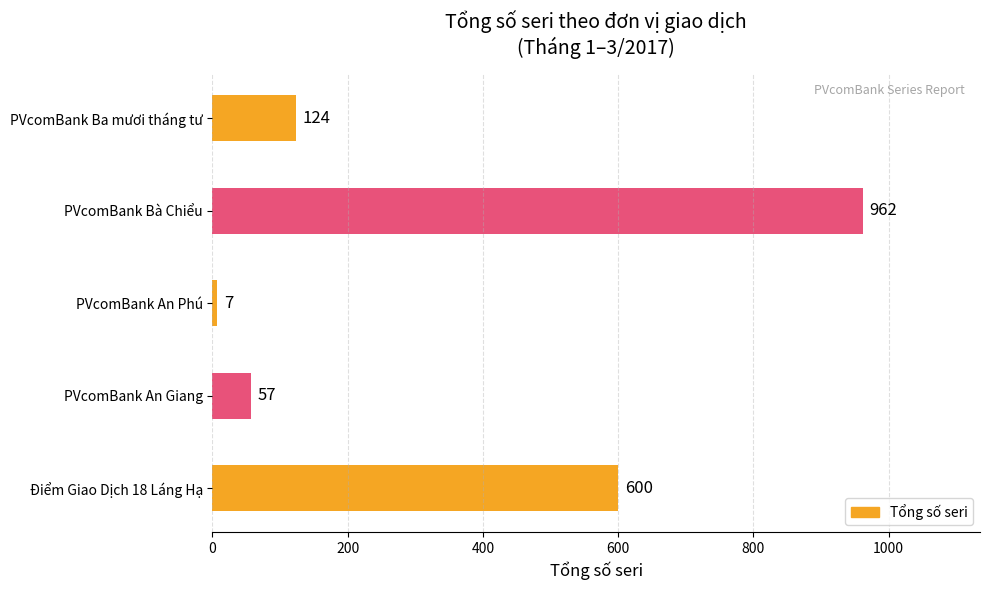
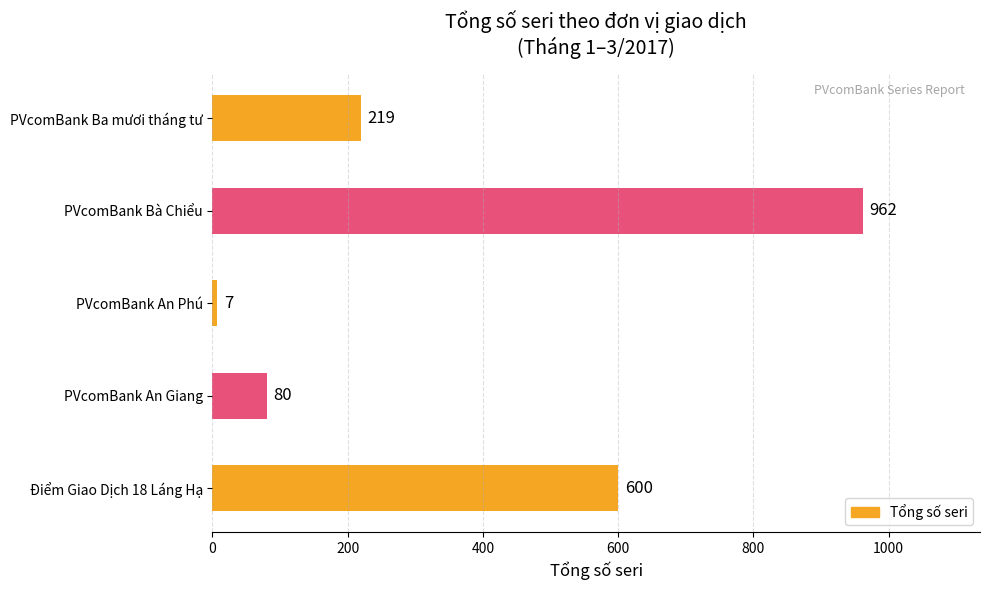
PVcomBank Ba mươi tháng tư: 124 -> 219
PVcomBank An Giang: 57 -> 80
